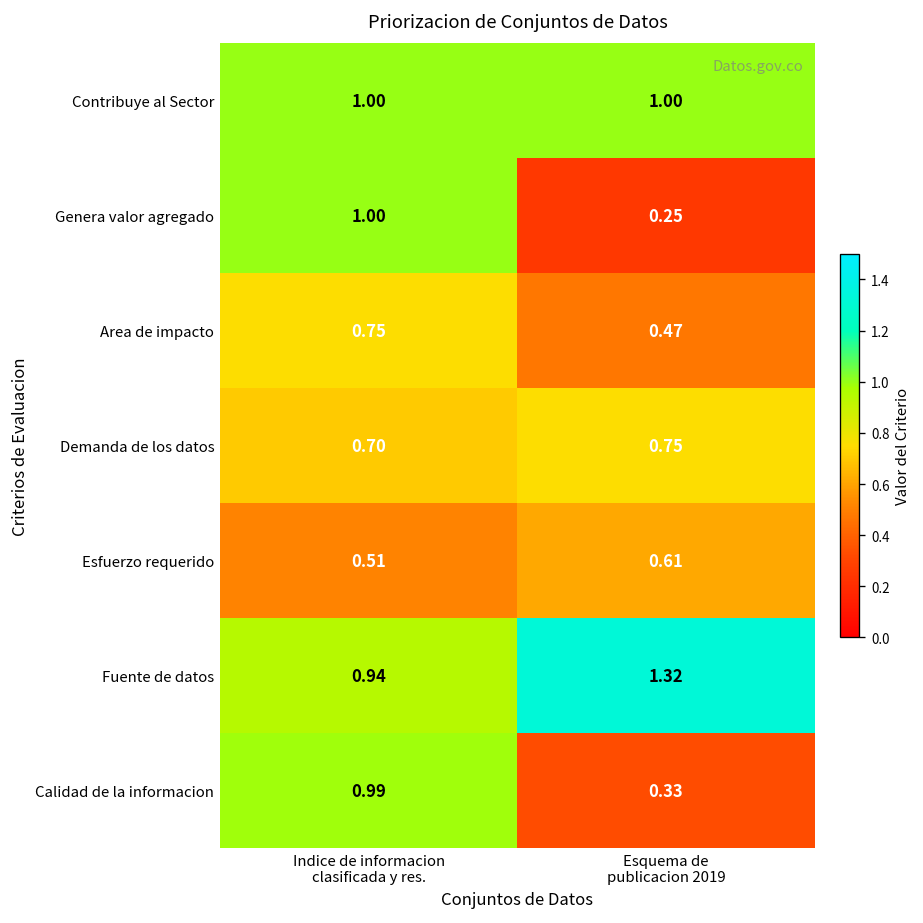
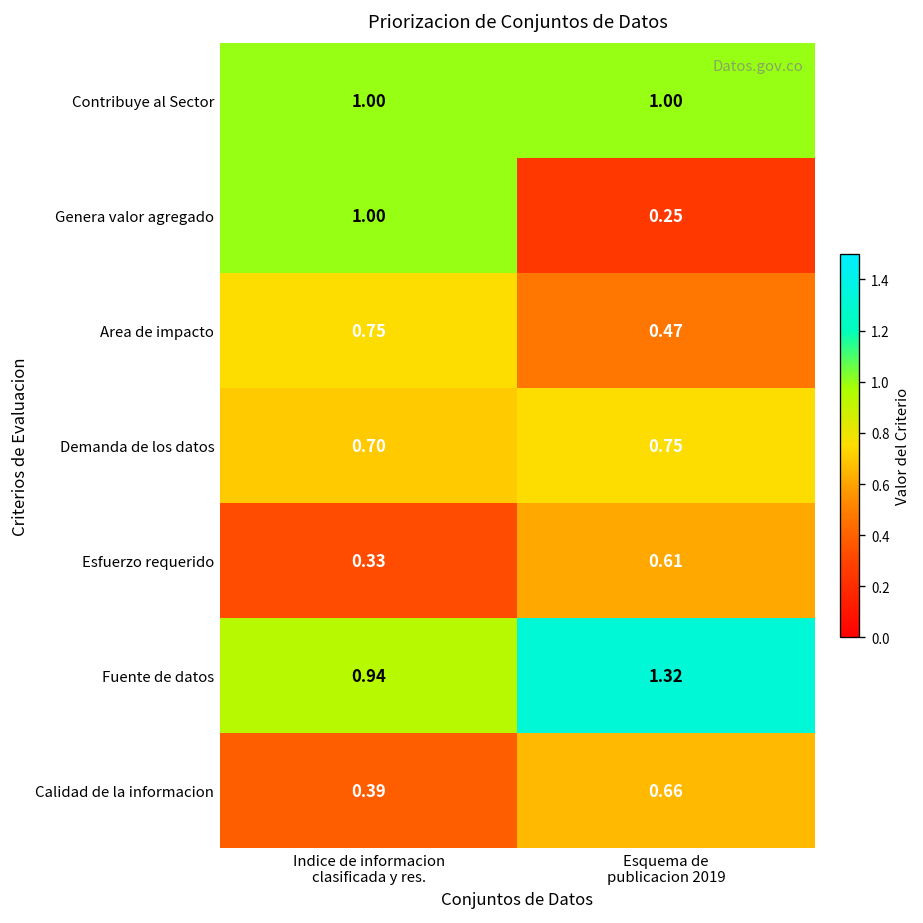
Esfuerzo requerido, Indice de informacion clasificada y res.: 0.51 -> 0.33
Calidad de la informacion, Indice de informacion clasificada y res.: 0.99 -> 0.39
Calidad de la informacion, Esquema de publicacion 2019: 0.33 -> 0.66
